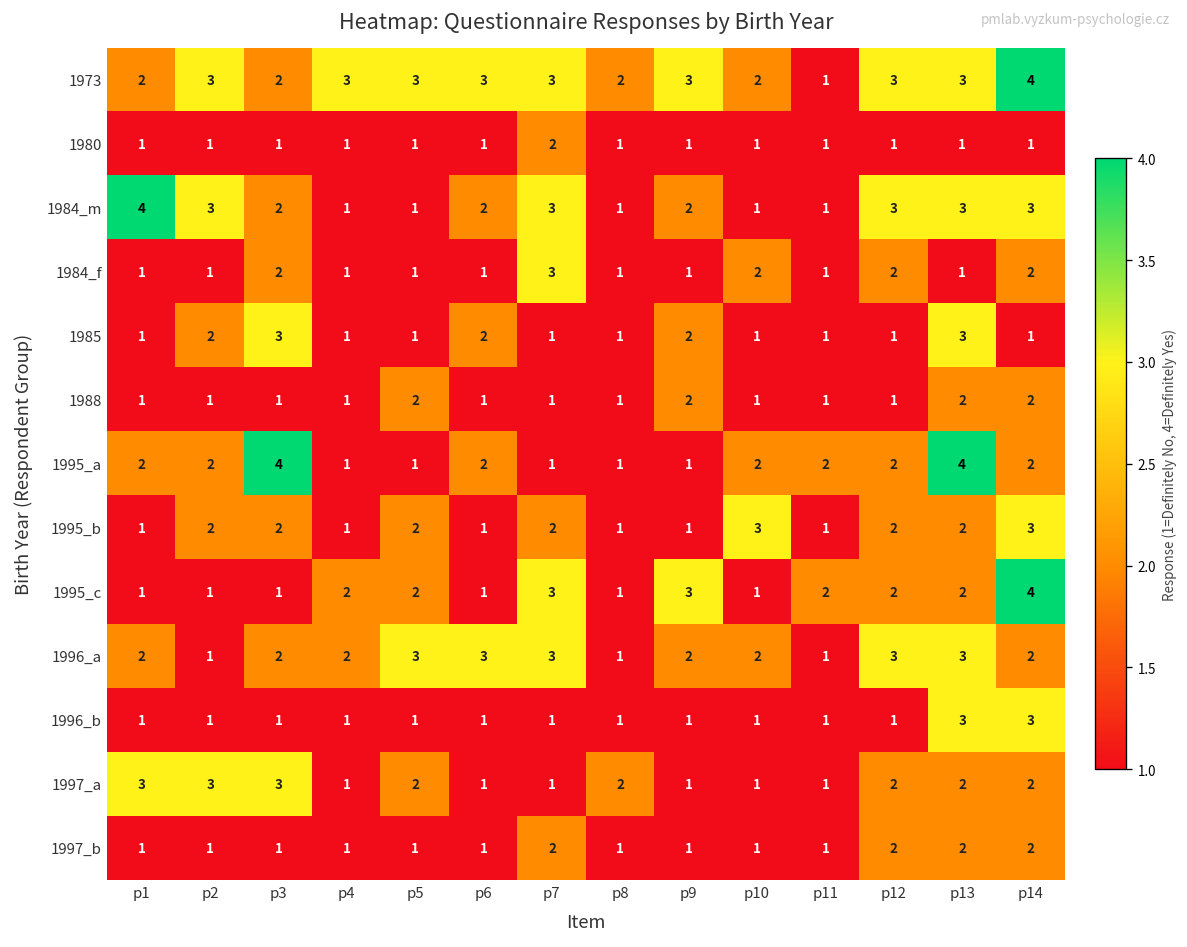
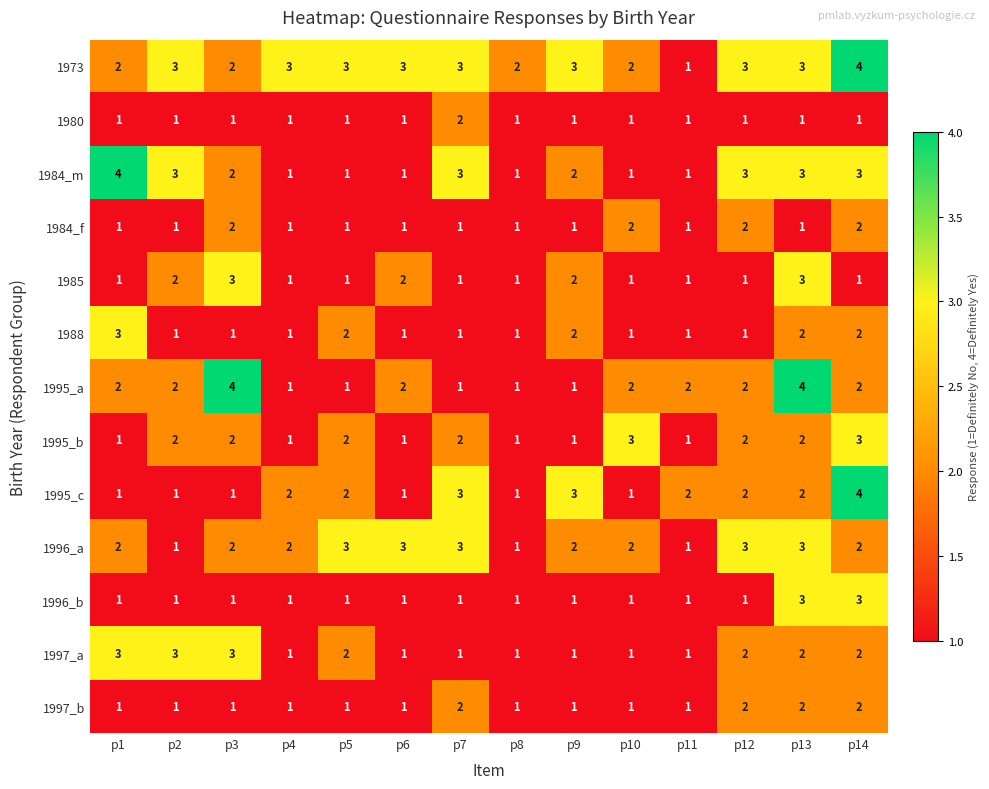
1984_m, p6: 2 -> 1
1984_f, p7: 3 -> 1
1988, p1: 1 -> 3
1997_a, p8: 2 -> 1
